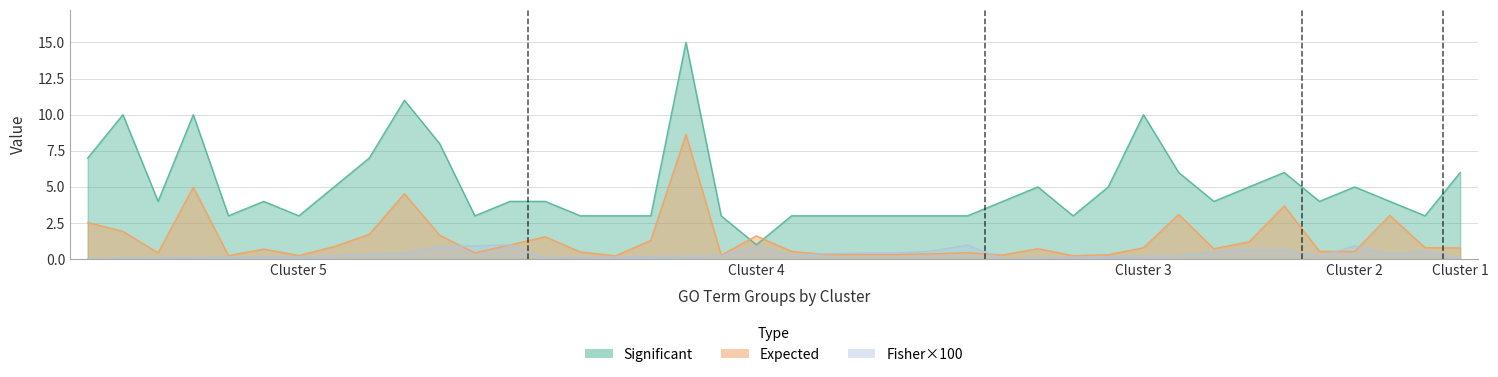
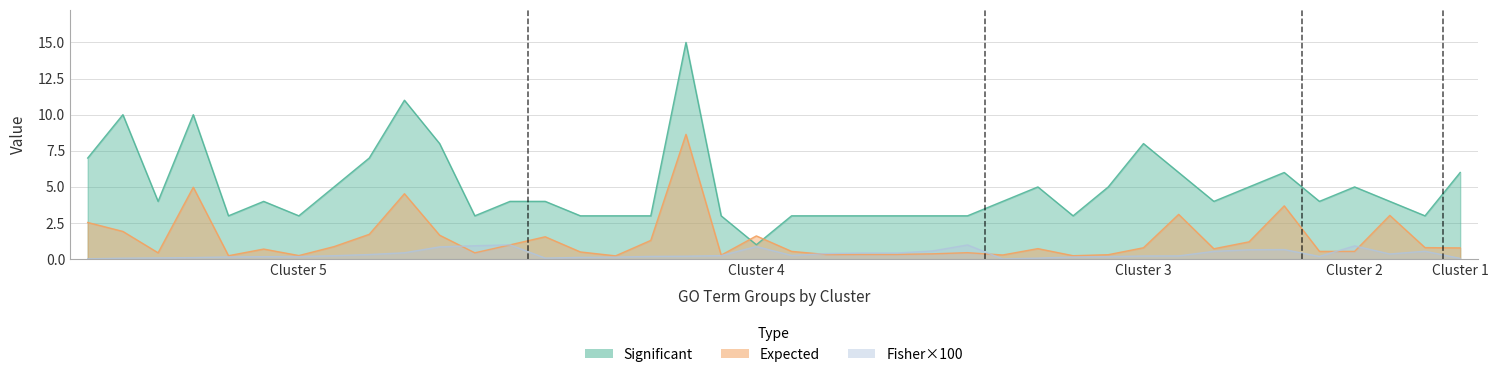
Significant, Cluster 3: 10 -> 8
